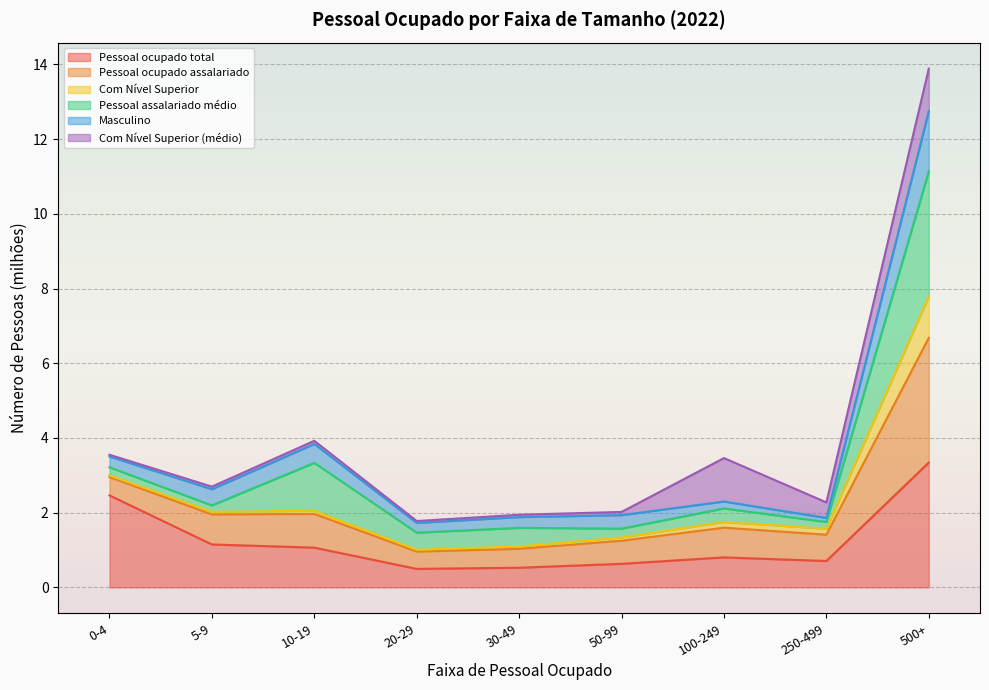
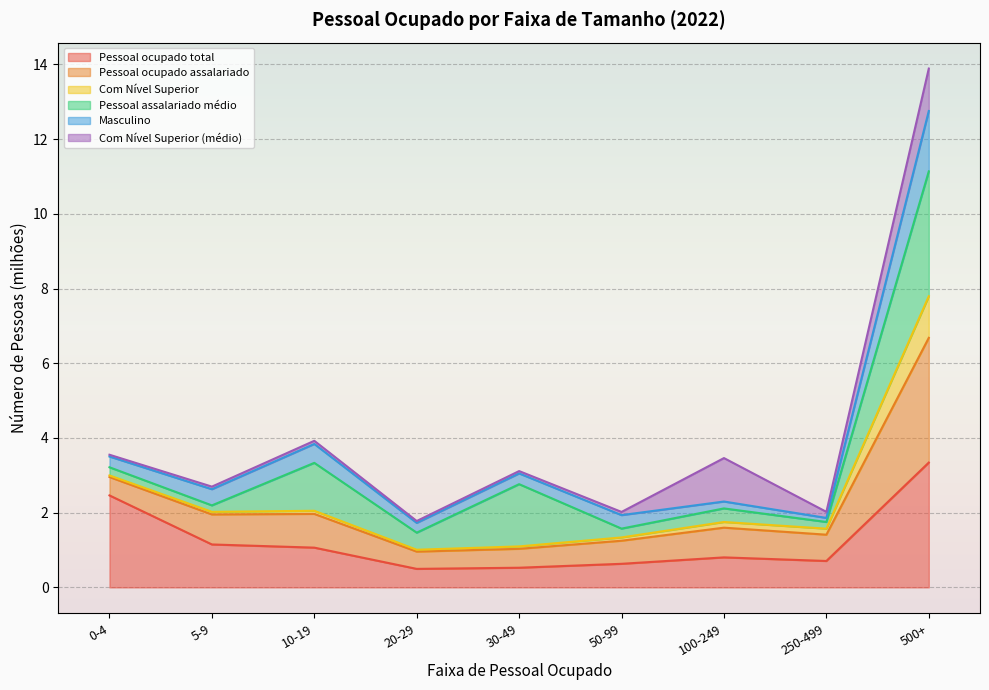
Pessoal assalariado médio, 30-49: 0.5 -> 1.7
Com Nível Superior (médio), 250-499: 0.4 -> 0.2
